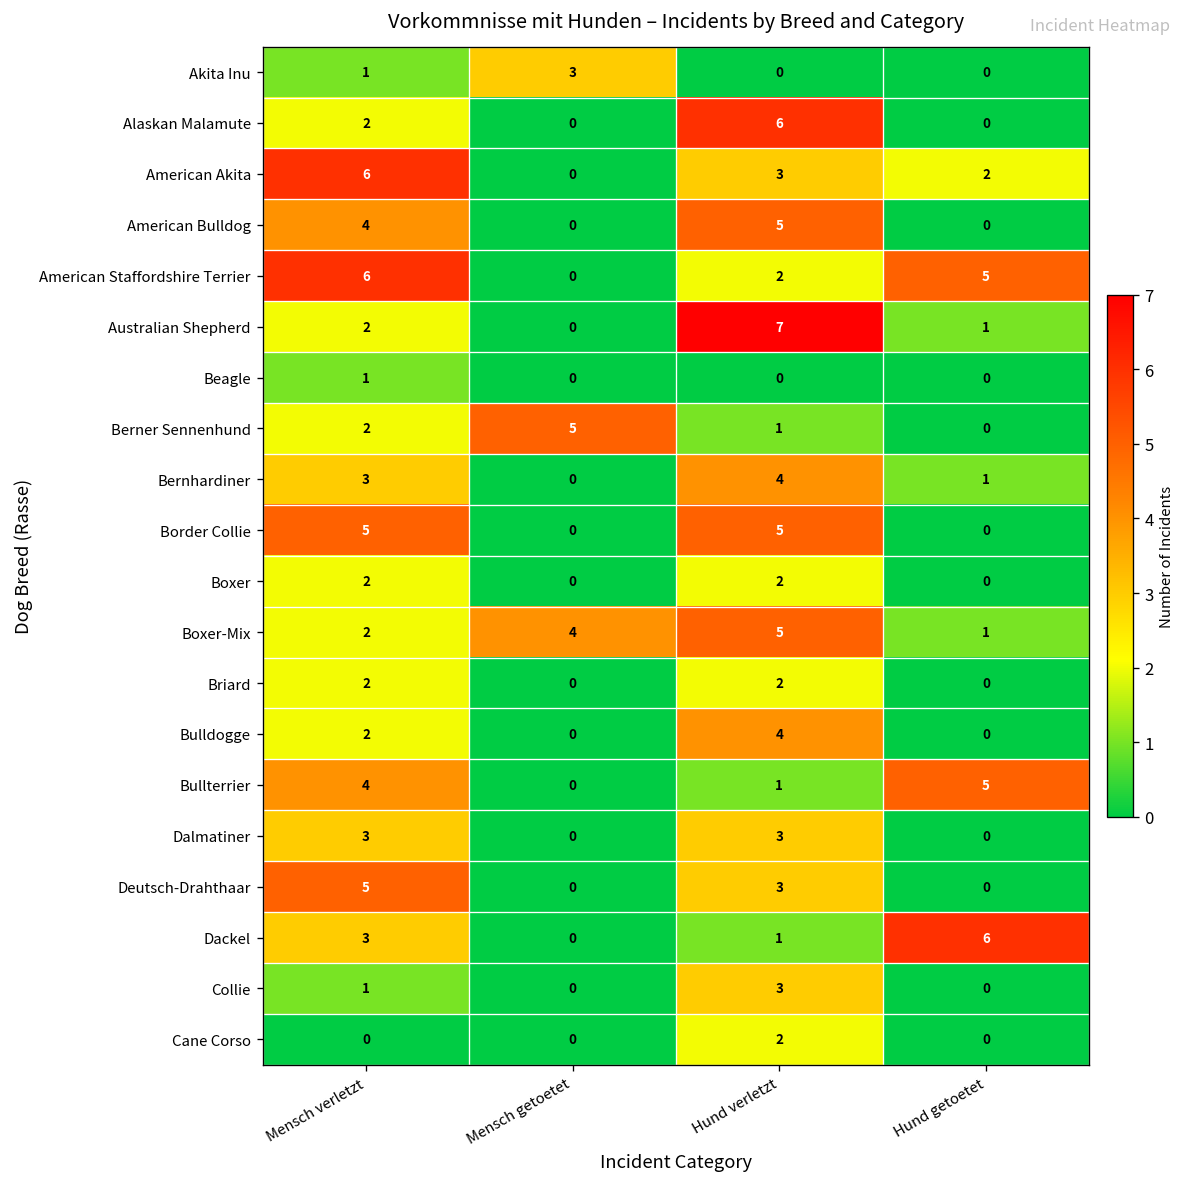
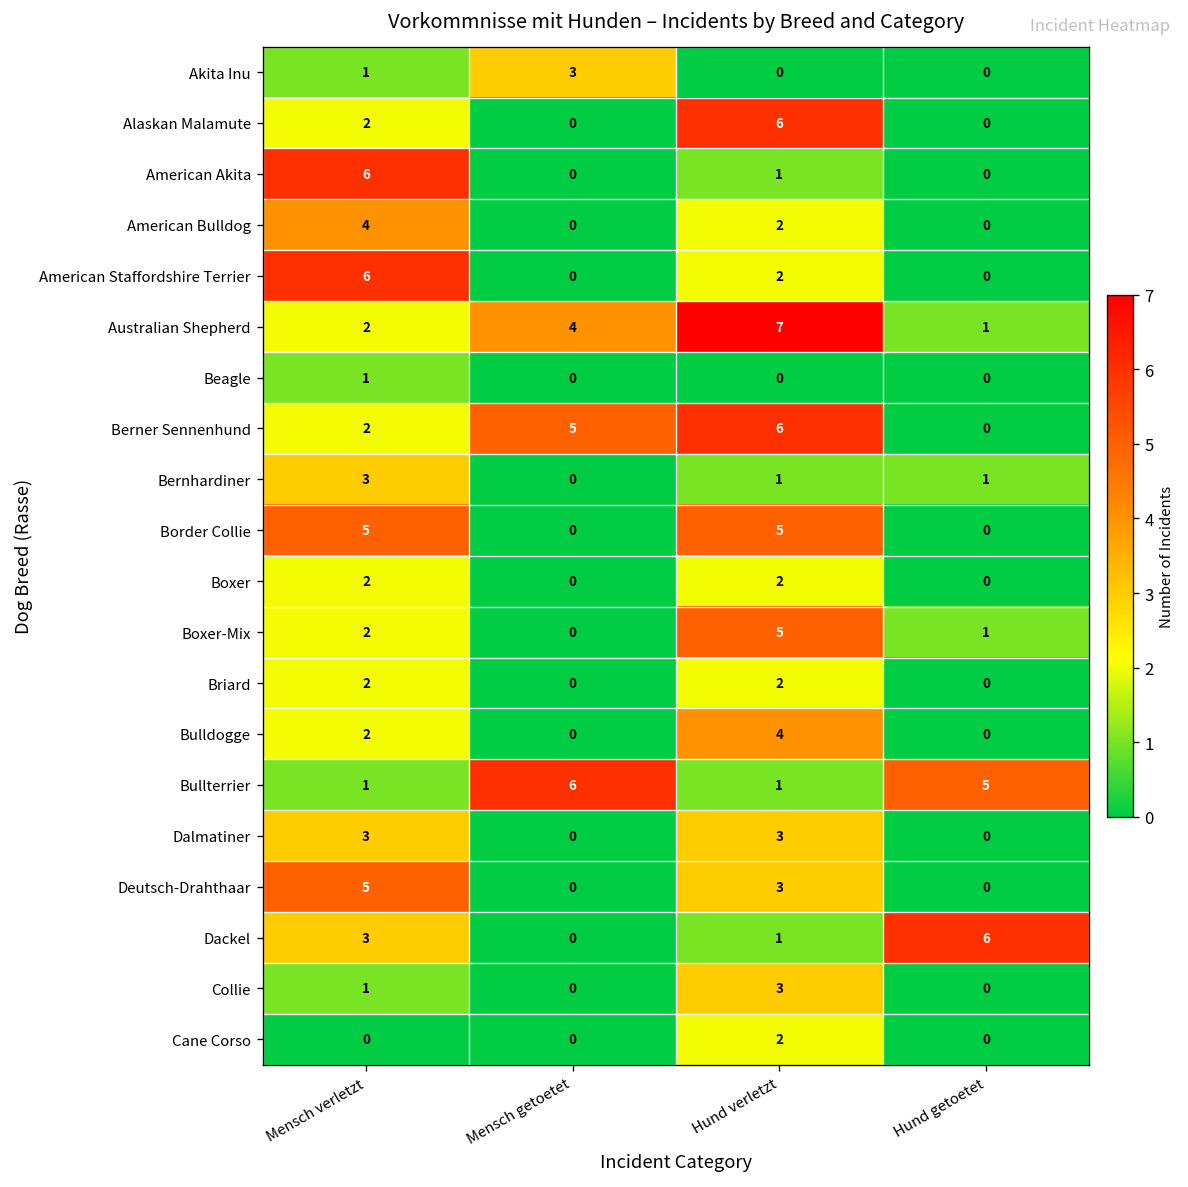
American Akita, Hund verletzt: 3 -> 1
American Akita, Hund getoetet: 2 -> 0
American Bulldog, Hund verletzt: 5 -> 2
American Staffordshire Terrier, Hund getoetet: 5 -> 0
Australian Shepherd, Mensch getoetet: 0 -> 4
Berner Sennenhund, Hund verletzt: 1 -> 6
Bernhardiner, Hund verletzt: 4 -> 1
Boxer-Mix, Mensch getoetet: 4 -> 0
Bullterrier, Mensch verletzt: 4 -> 1
Bullterrier, Mensch getoetet: 0 -> 6
